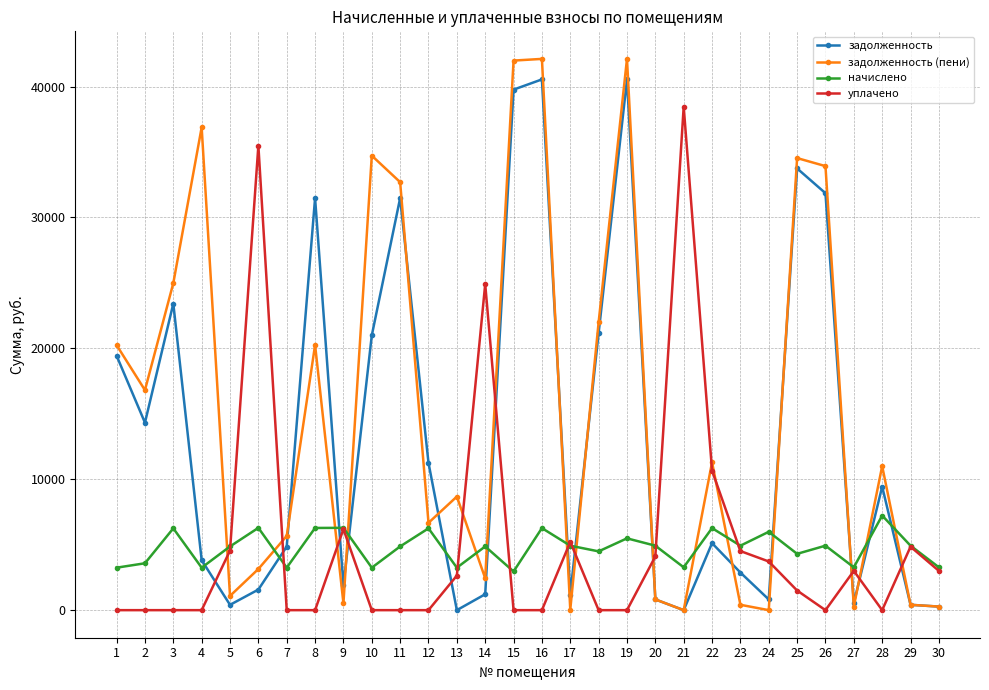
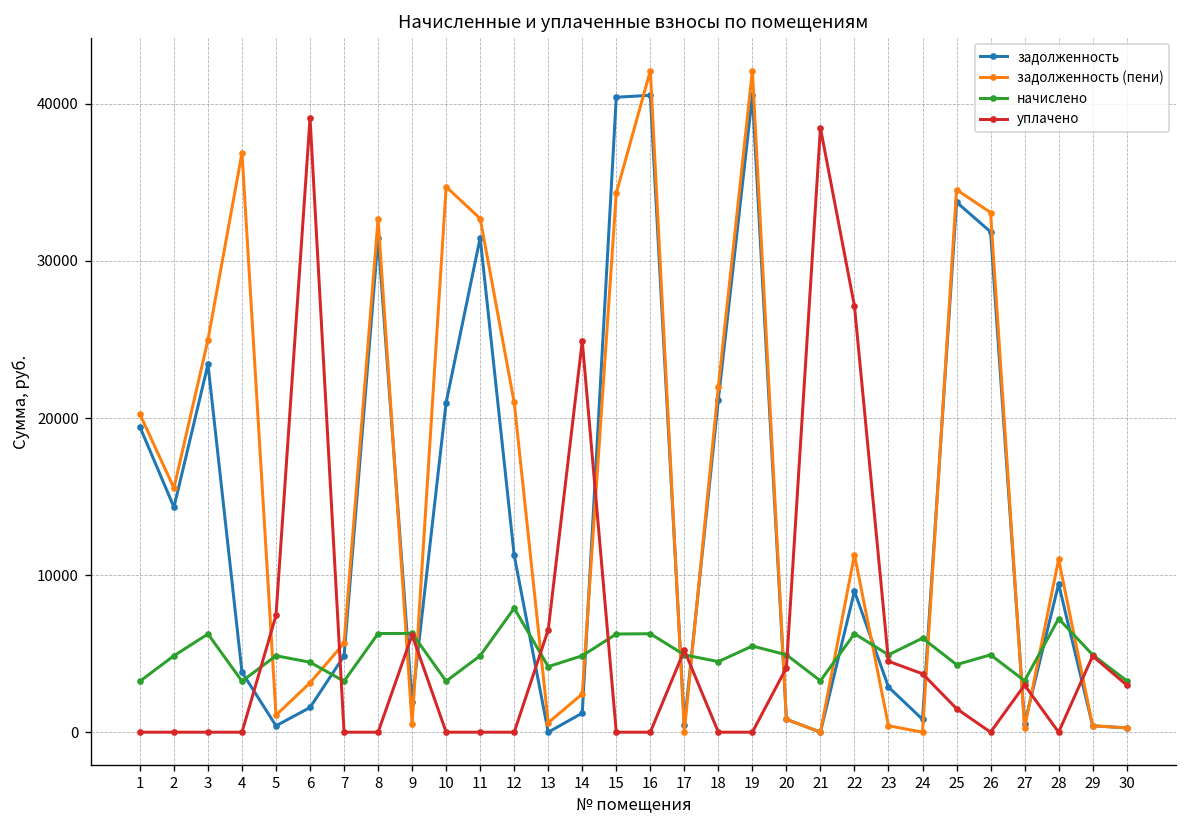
задолженность (пени), 2: 16800 -> 15500
начислено, 2: 3600 -> 4900
уплачено, 5: 4600 -> 7400
начислено, 6: 6300 -> 4500
уплачено, 6: 35500 -> 39100
задолженность (пени), 8: 20300 -> 32700
задолженность (пени), 12: 6700 -> 21000
начислено, 12: 6200 -> 7900
задолженность (пени), 13: 8700 -> 600
начислено, 13: 3200 -> 4200
уплачено, 13: 2600 -> 6500
задолженность, 15: 39800 -> 40400
задолженность (пени), 15: 42000 -> 34300
начислено, 15: 3000 -> 6200
задолженность, 17: 1200 -> 500
задолженность, 22: 5100 -> 9000
уплачено, 22: 10700 -> 27100
задолженность (пени), 26: 33900 -> 33100
